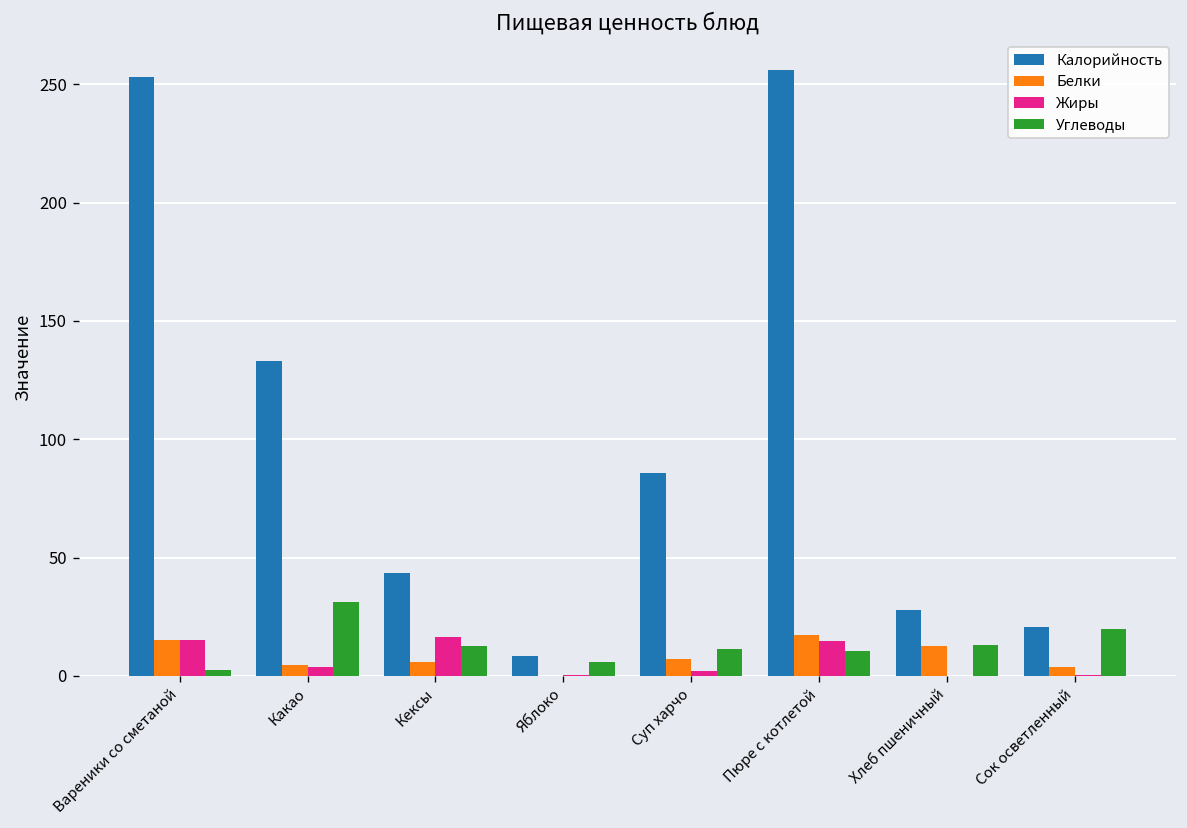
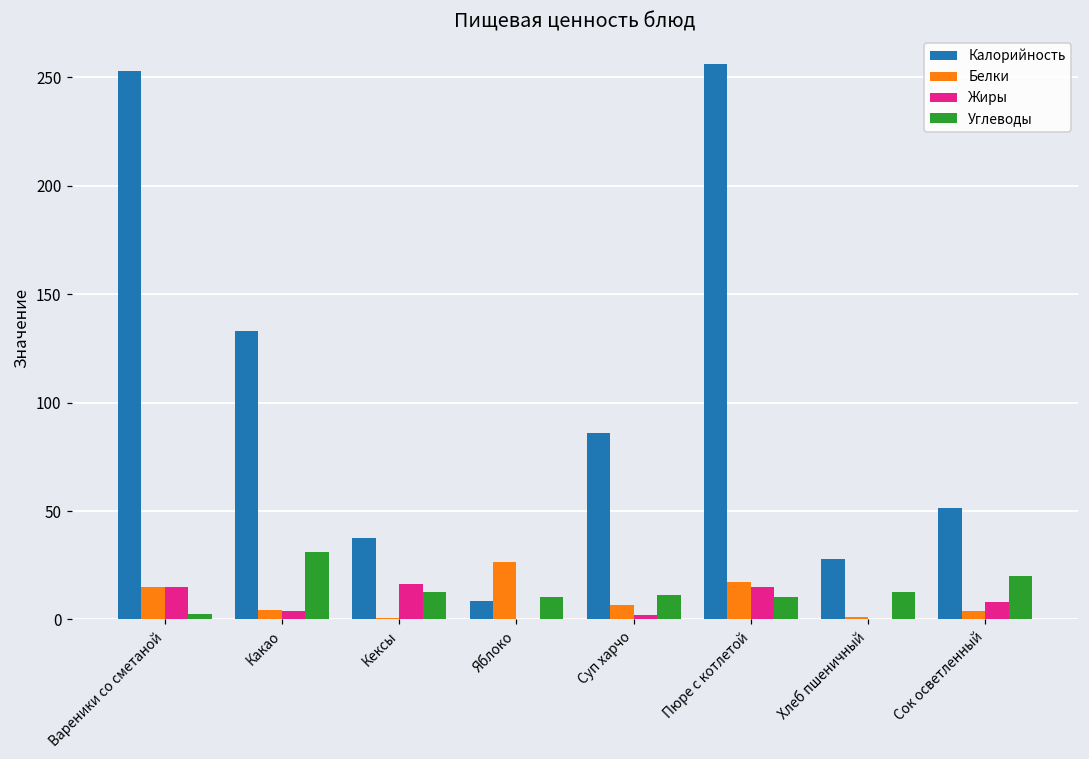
Калорийность, Кексы: 44 -> 37
Белки, Кексы: 6 -> 1
Белки, Яблоко: 0 -> 27
Углеводы, Яблоко: 6 -> 10
Белки, Хлеб пшеничный: 13 -> 1
Калорийность, Сок осветленный: 21 -> 52
Жиры, Сок осветленный: 0 -> 8
